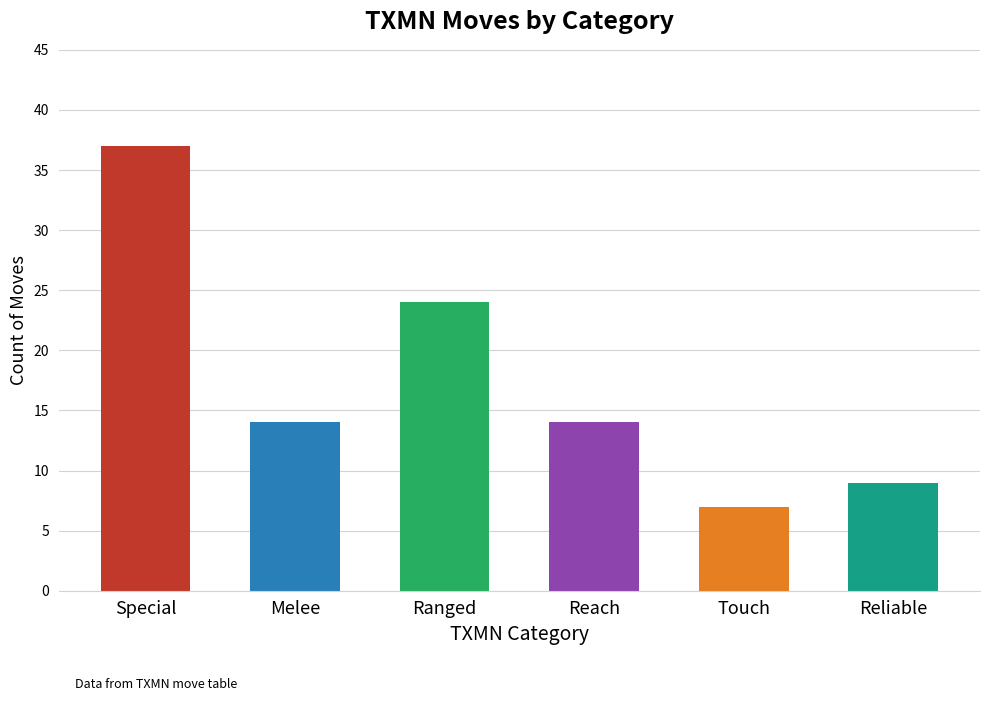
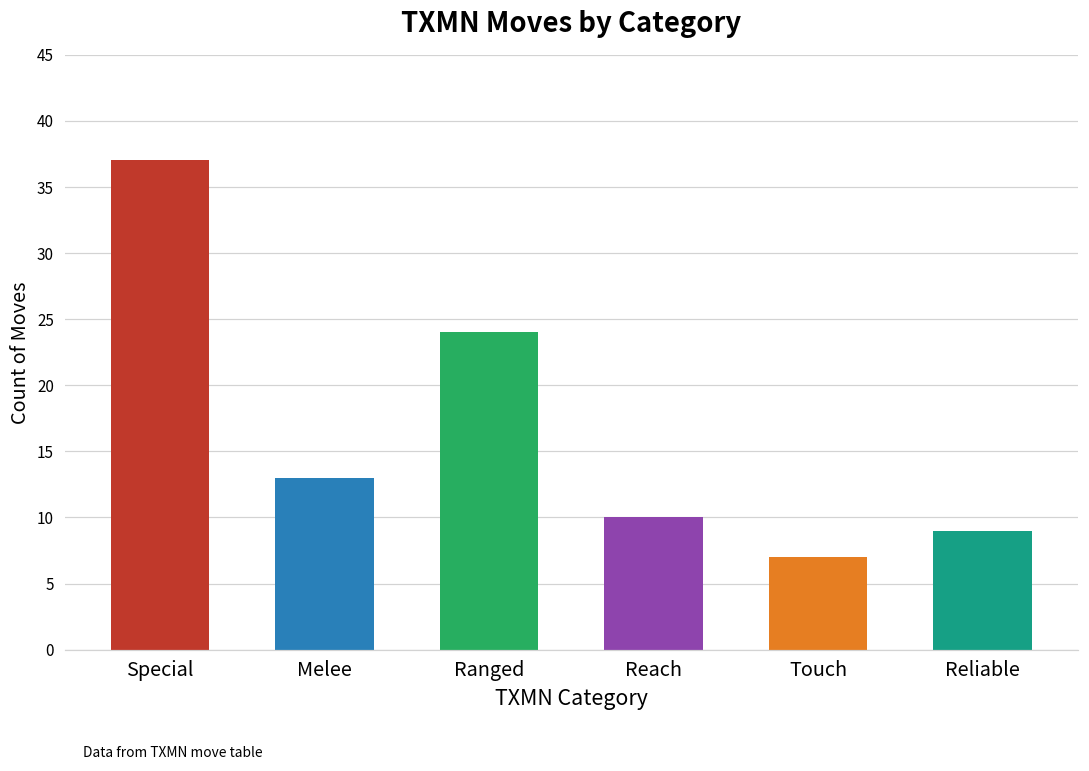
Melee: 14 -> 13
Reach: 14 -> 10
